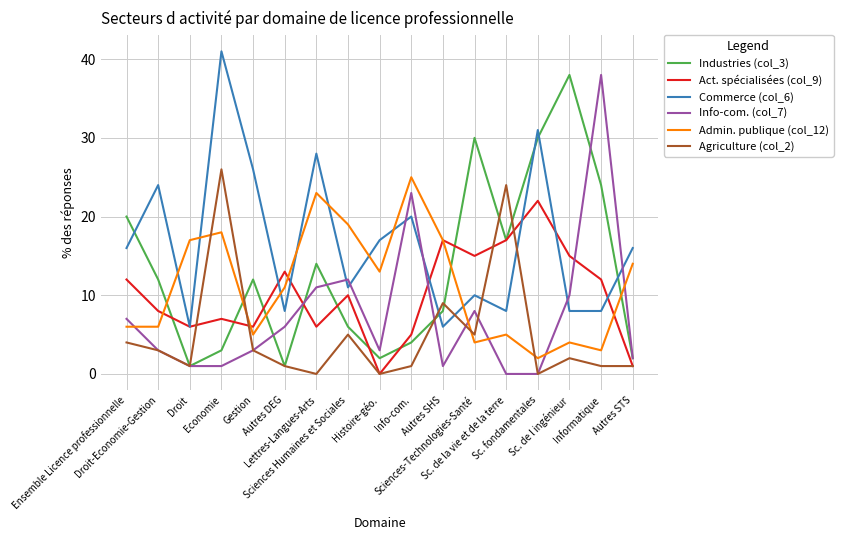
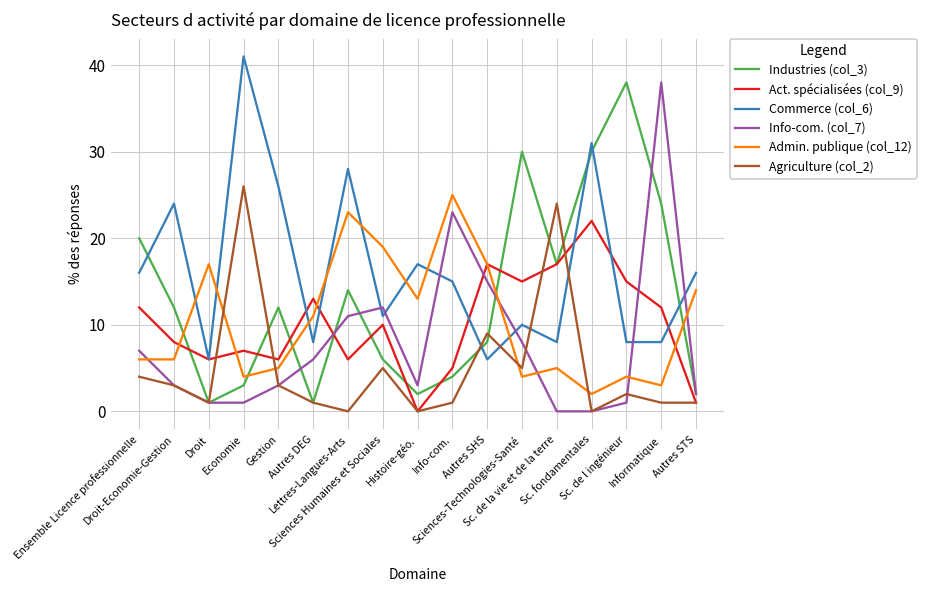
Admin. publique (col_12), Economie: 18 -> 4
Commerce (col_6), Info-com.: 20 -> 15
Info-com. (col_7), Autres SHS: 1 -> 15
Info-com. (col_7), Sc. de l ingénieur: 10 -> 1
